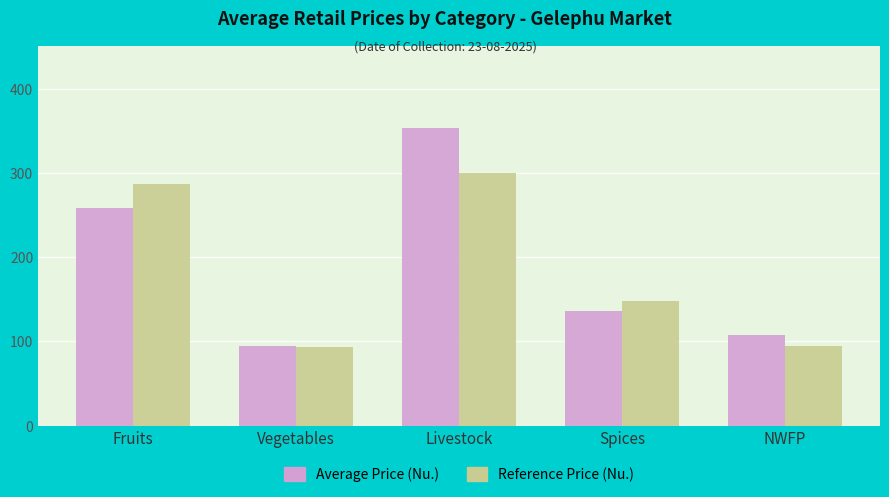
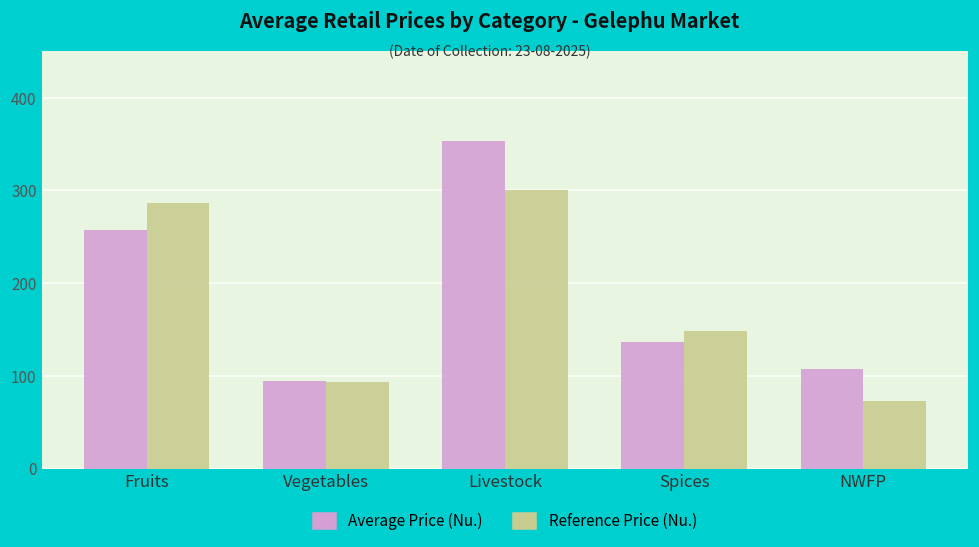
Reference Price (Nu.), NWFP: 100 -> 70
